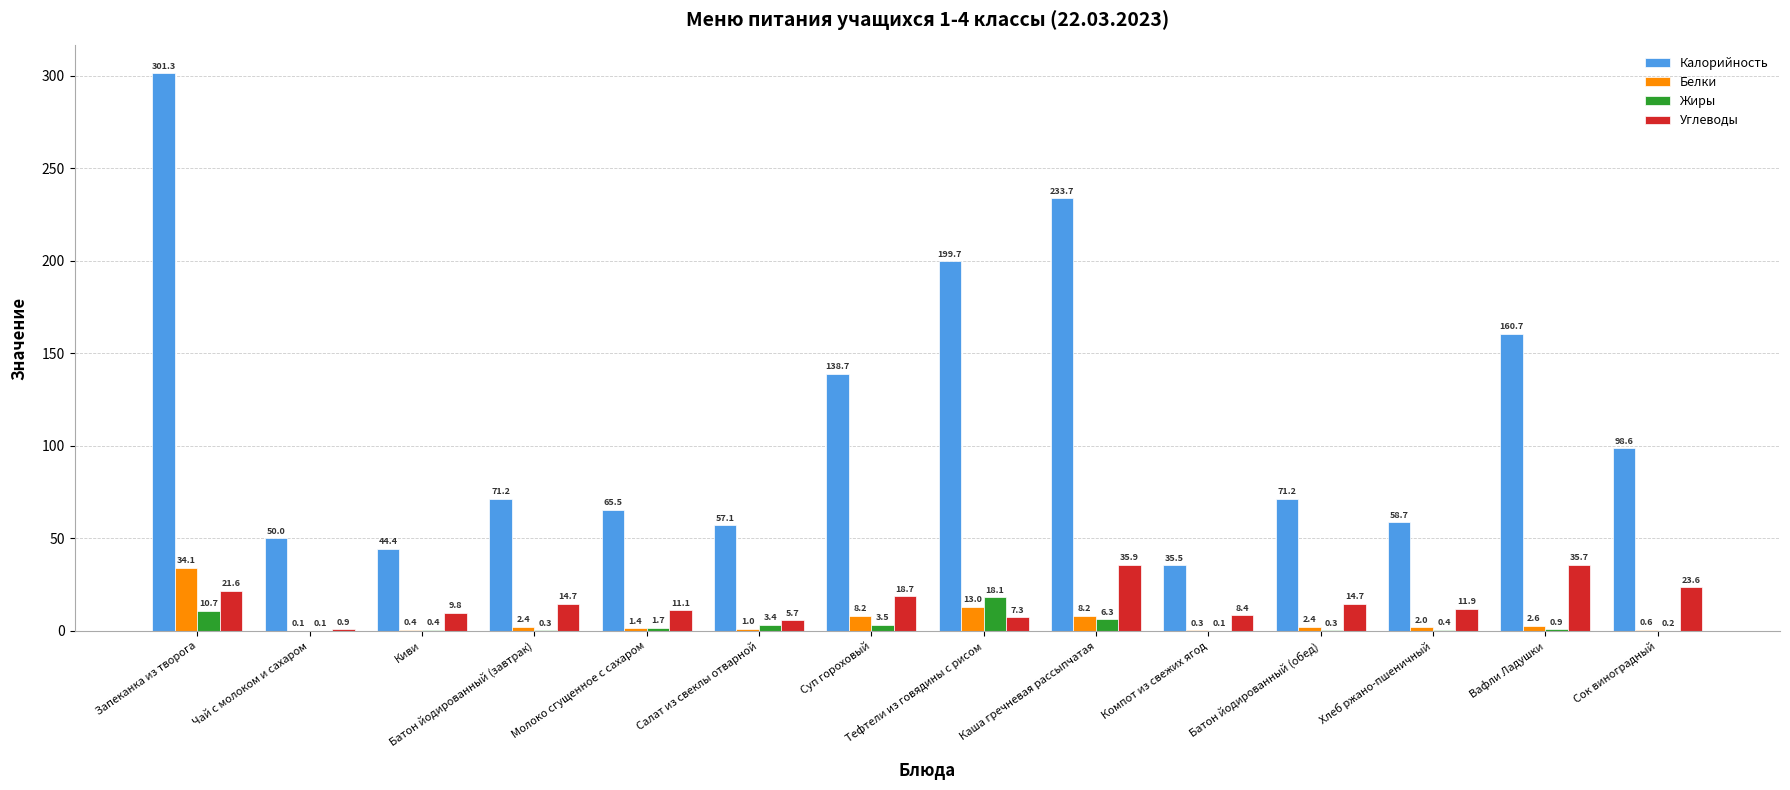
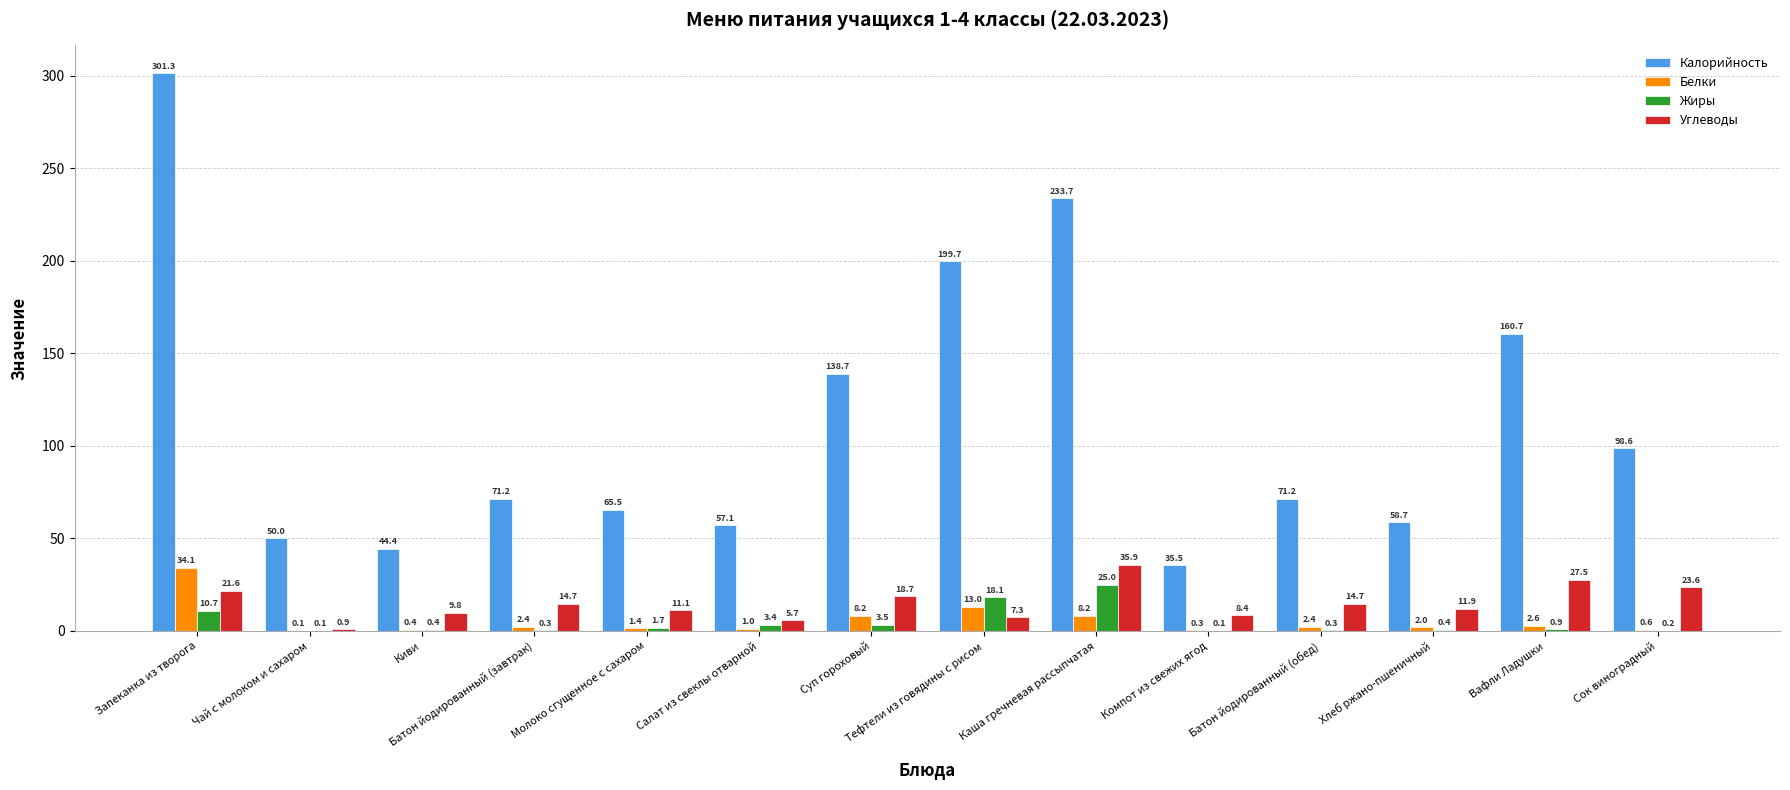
Жиры, Каша гречневая рассыпчатая: 6.3 -> 25.0
Углеводы, Вафли Ладушки: 35.7 -> 27.5
